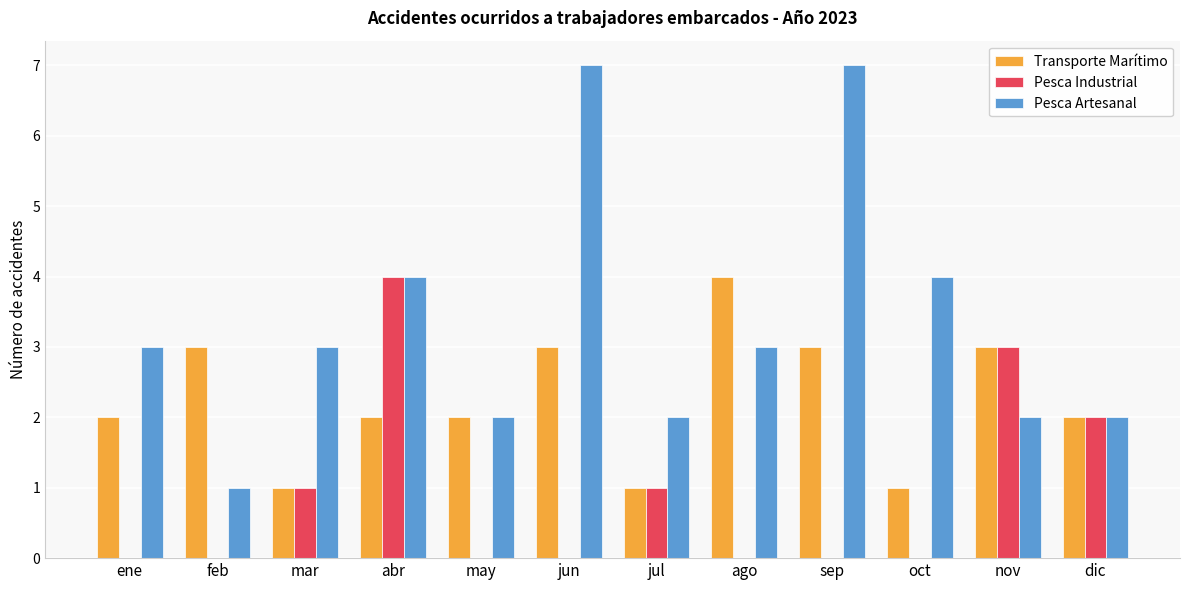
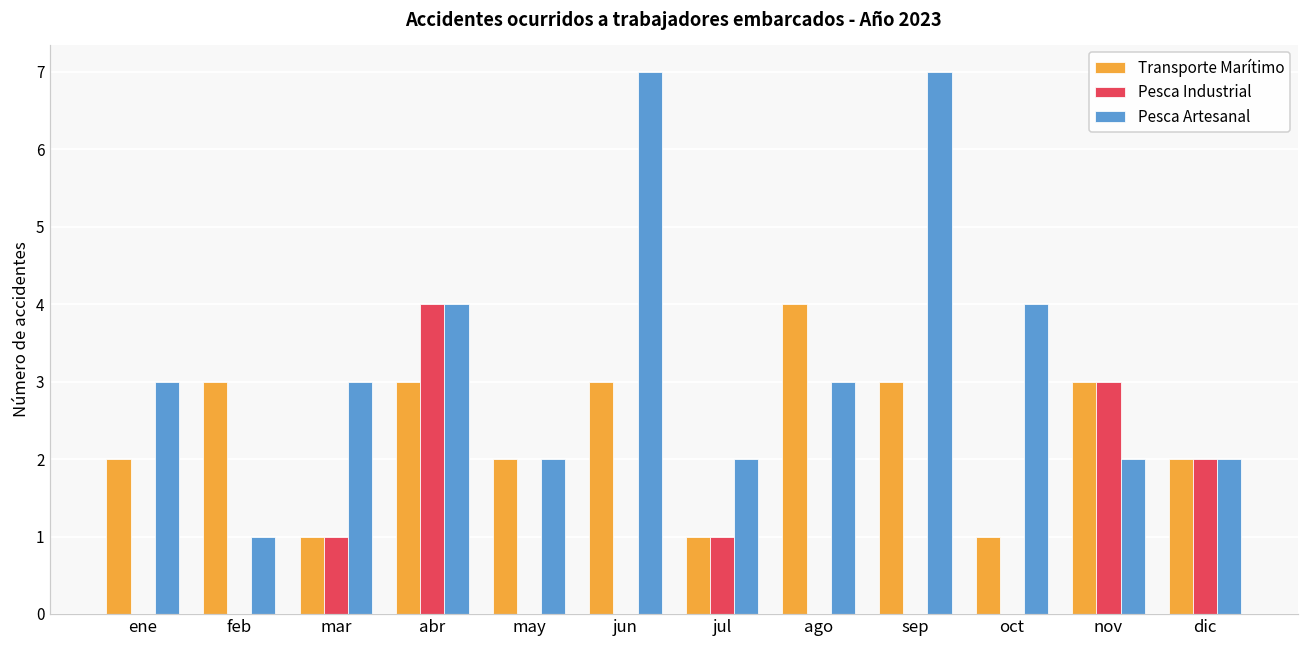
Transporte Marítimo, abr: 2 -> 3
